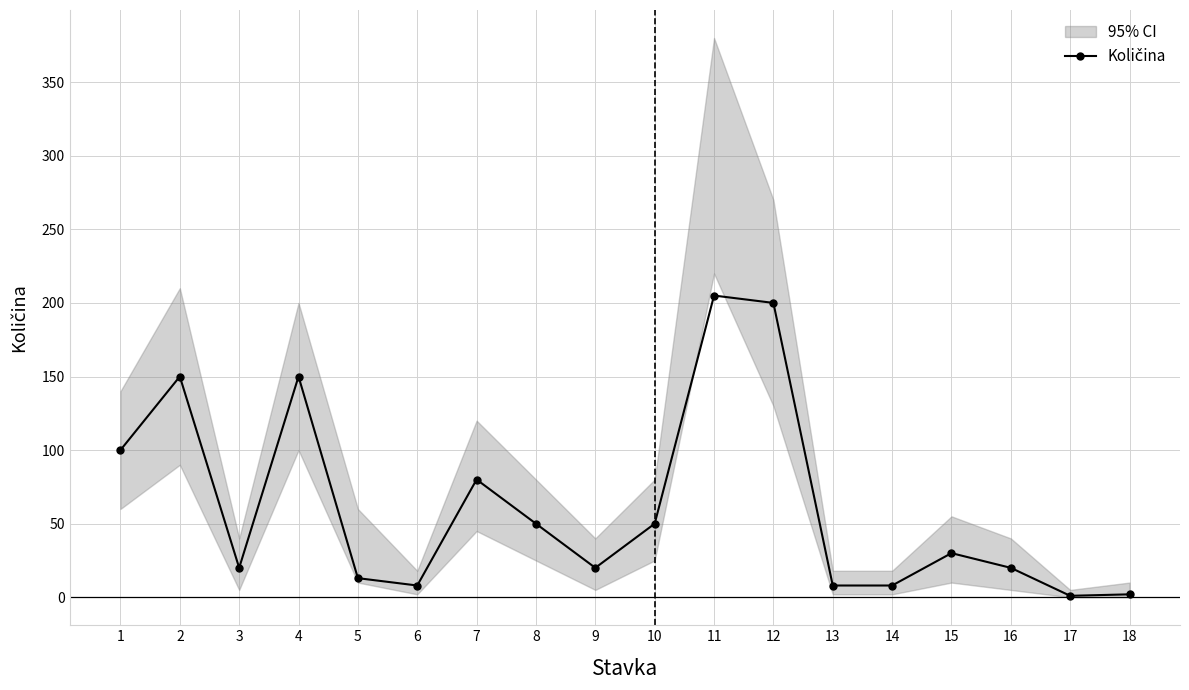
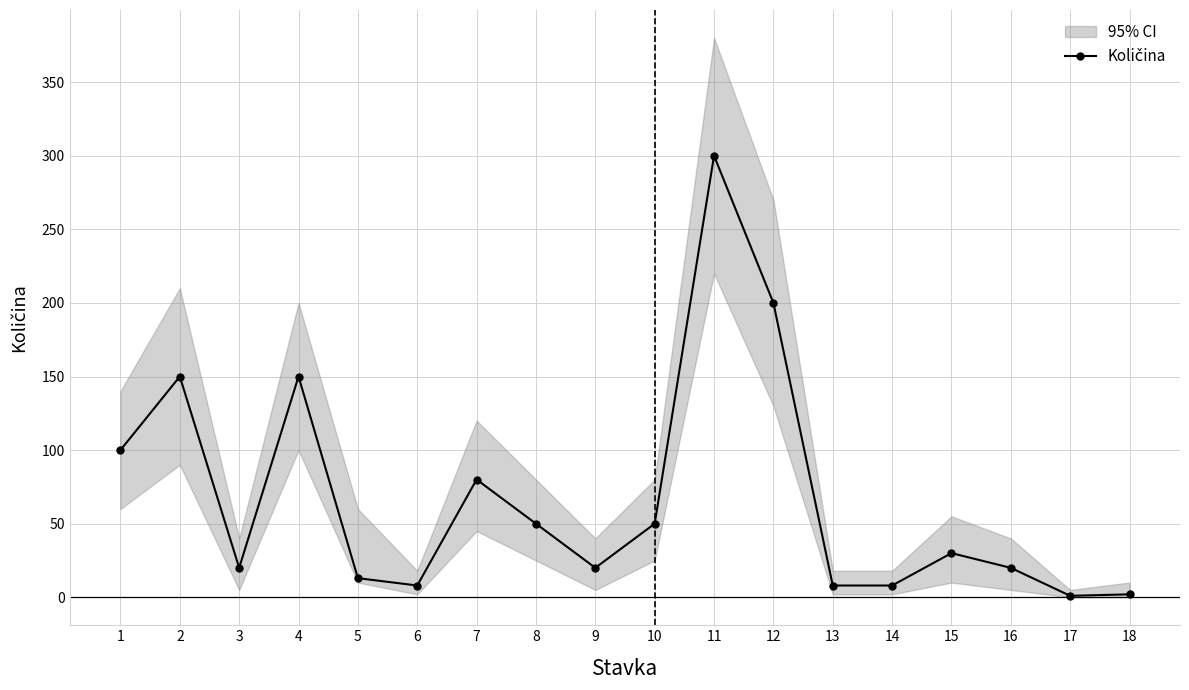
Količina, 11: 205 -> 300
